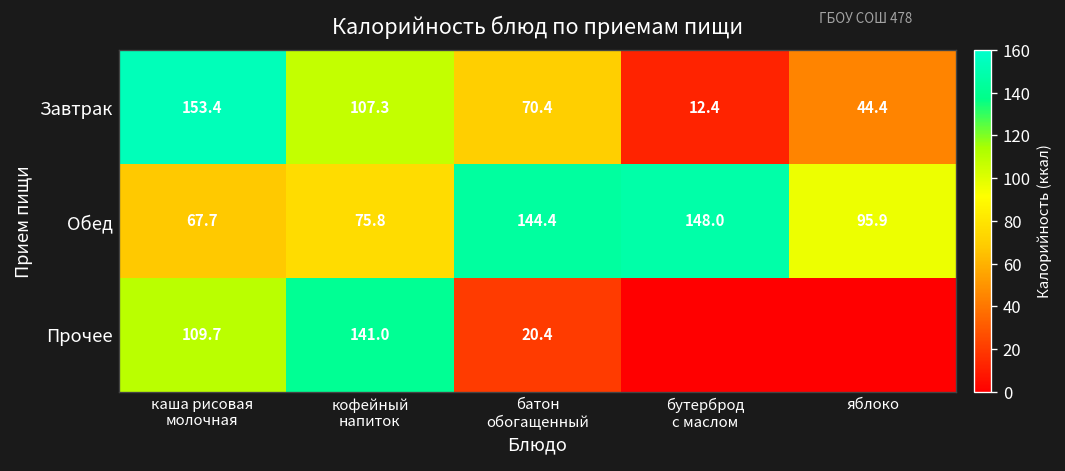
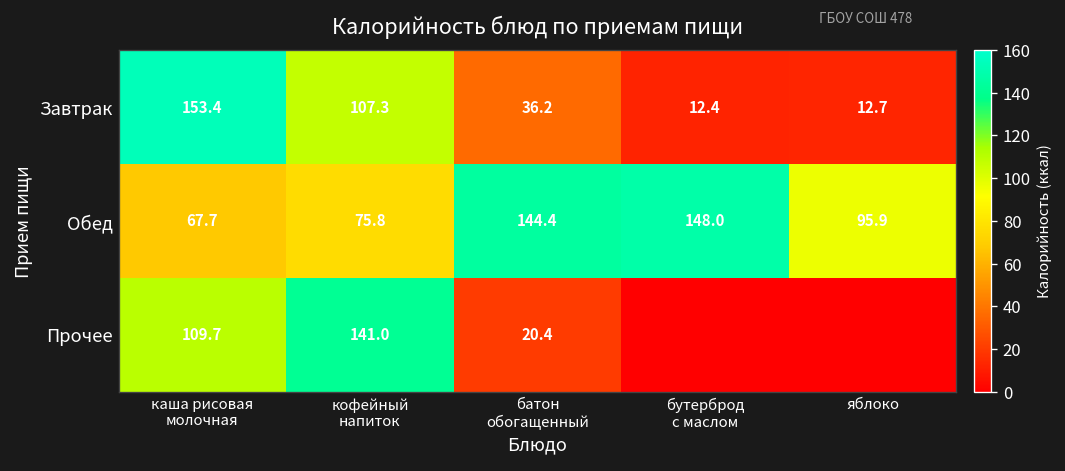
Завтрак, батон обогащенный: 70.4 -> 36.2
Завтрак, яблоко: 44.4 -> 12.7
